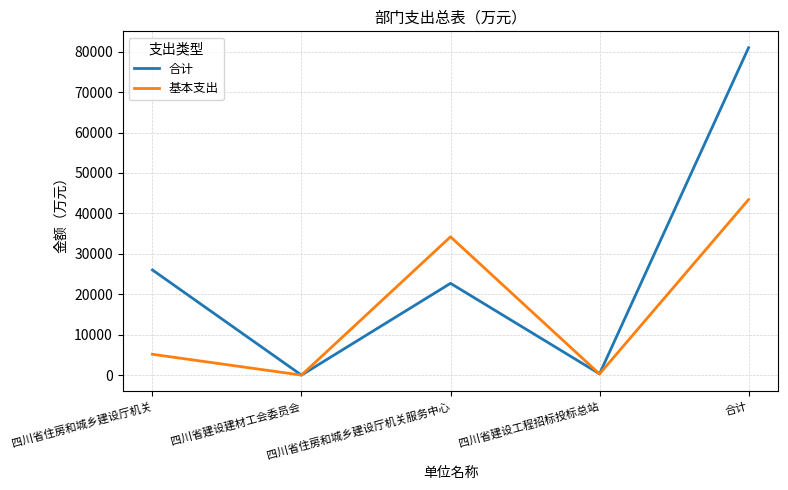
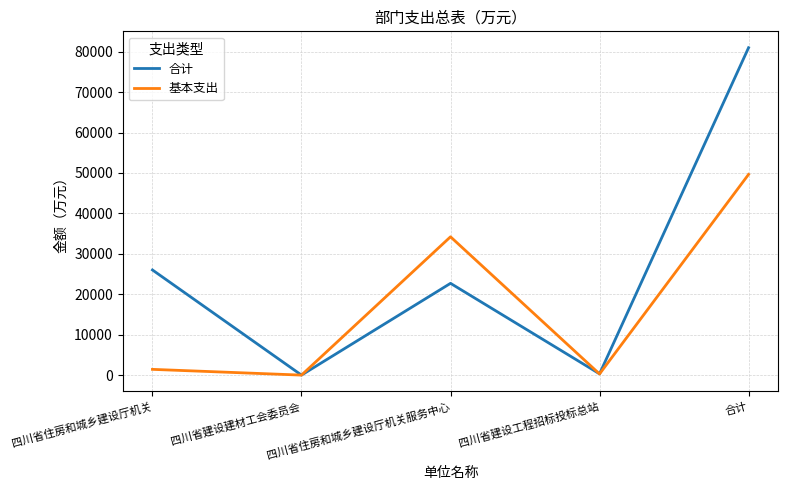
基本支出, 四川省住房和城乡建设厅机关: 5000 -> 1000
基本支出, 合计: 43000 -> 50000
